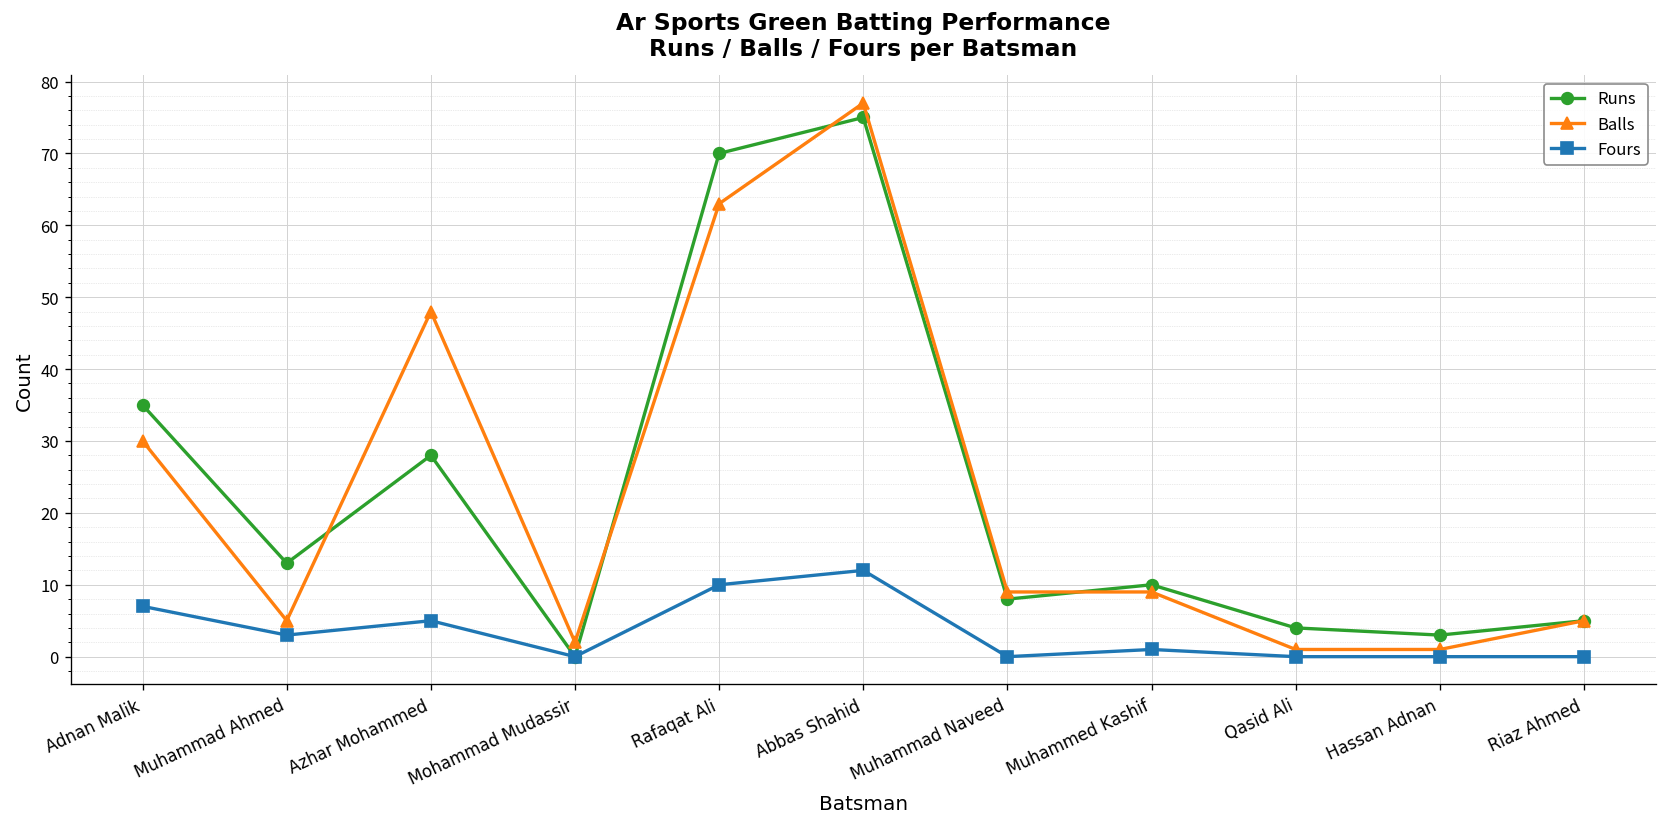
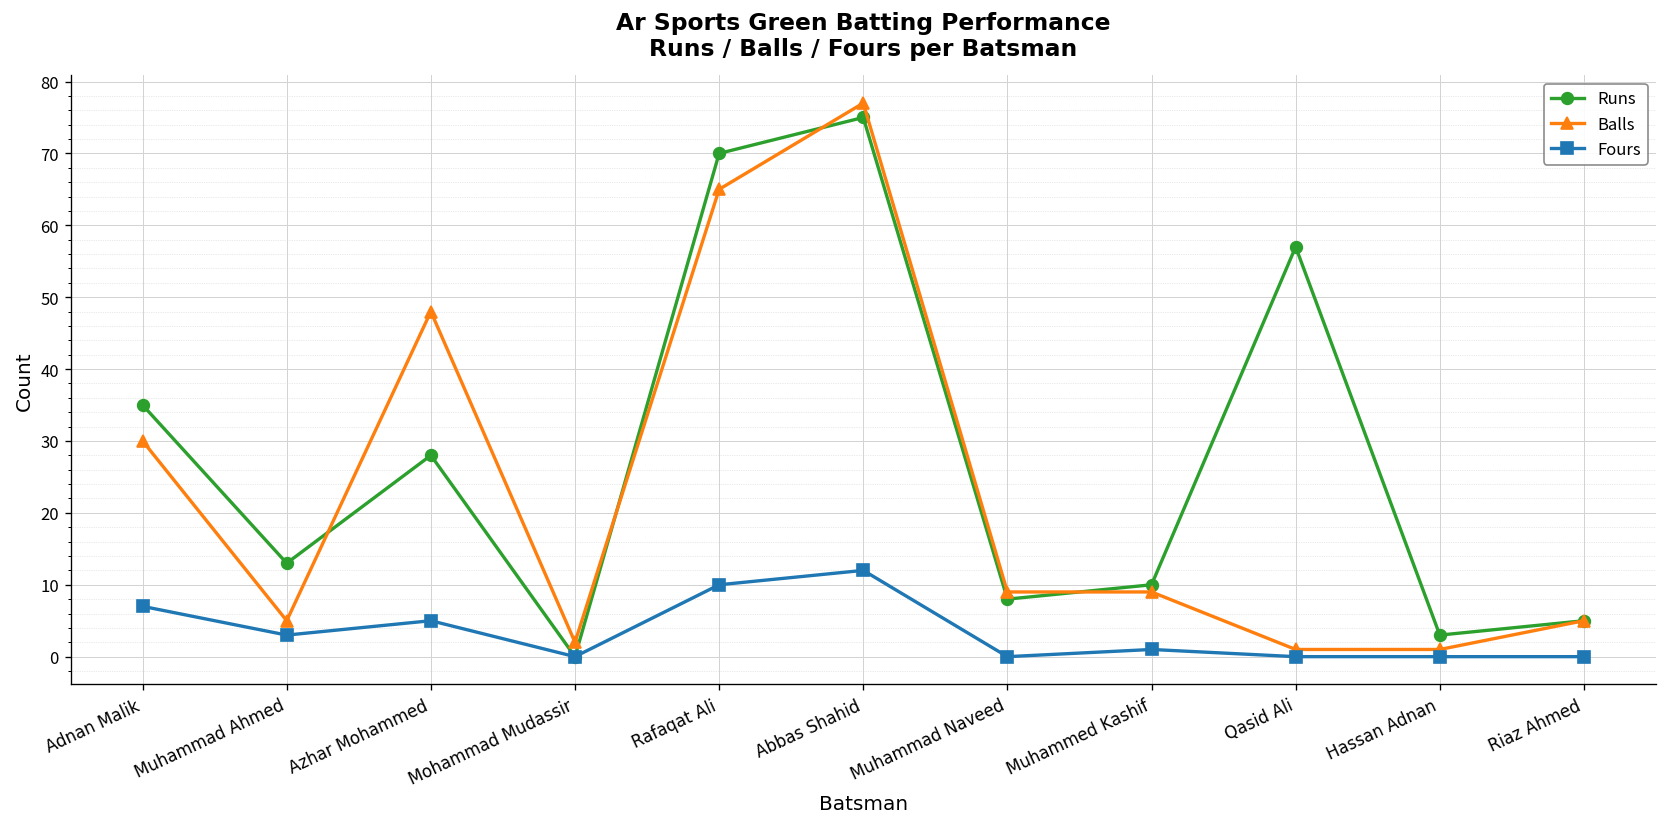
Balls, Rafaqat Ali: 63 -> 65
Runs, Qasid Ali: 4 -> 57
